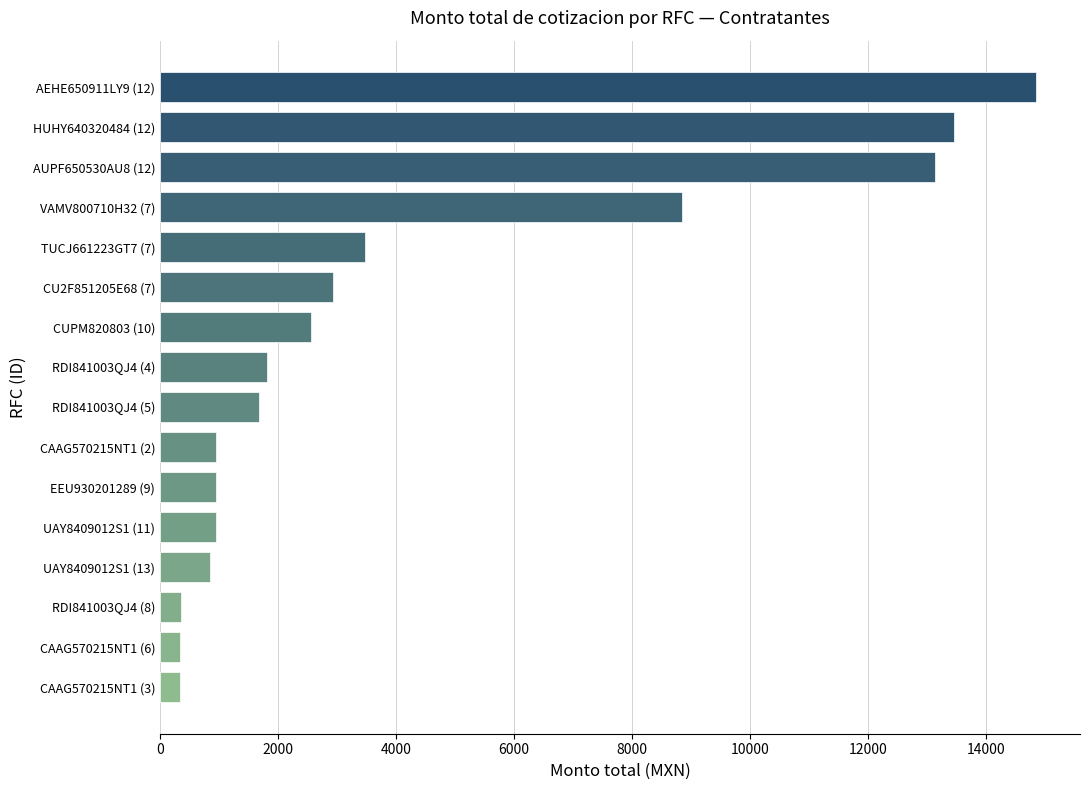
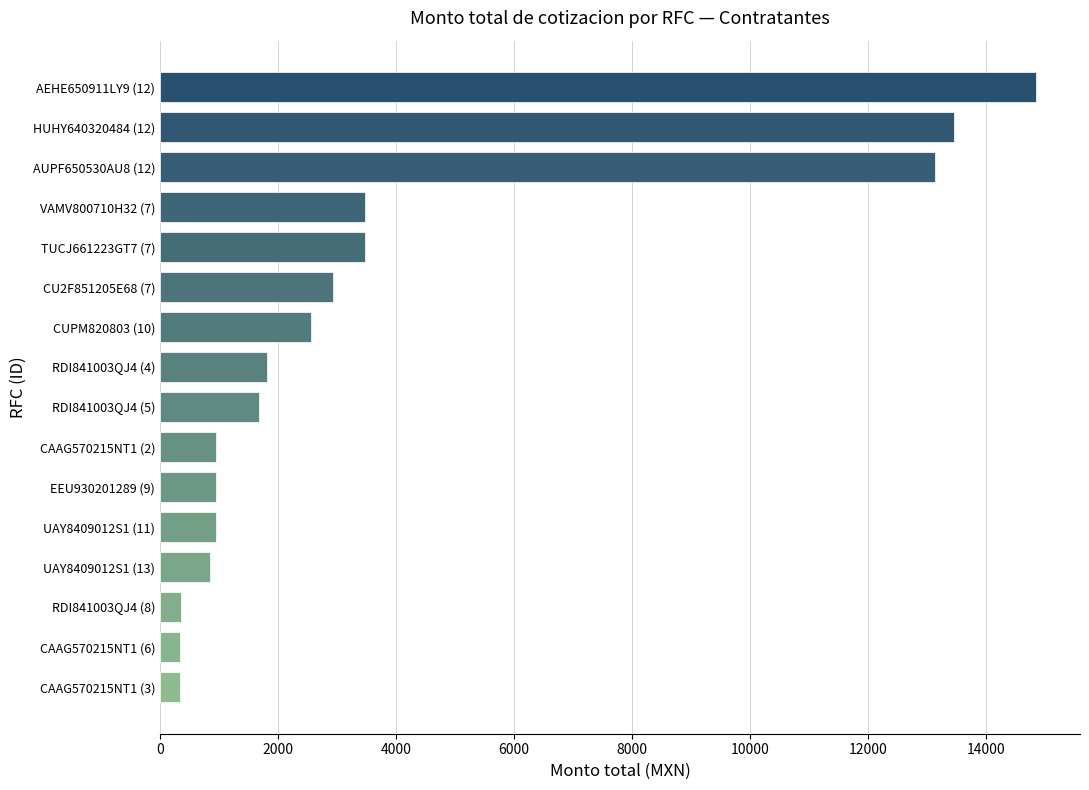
VAMV800710H32 (7): 8800 -> 3500
